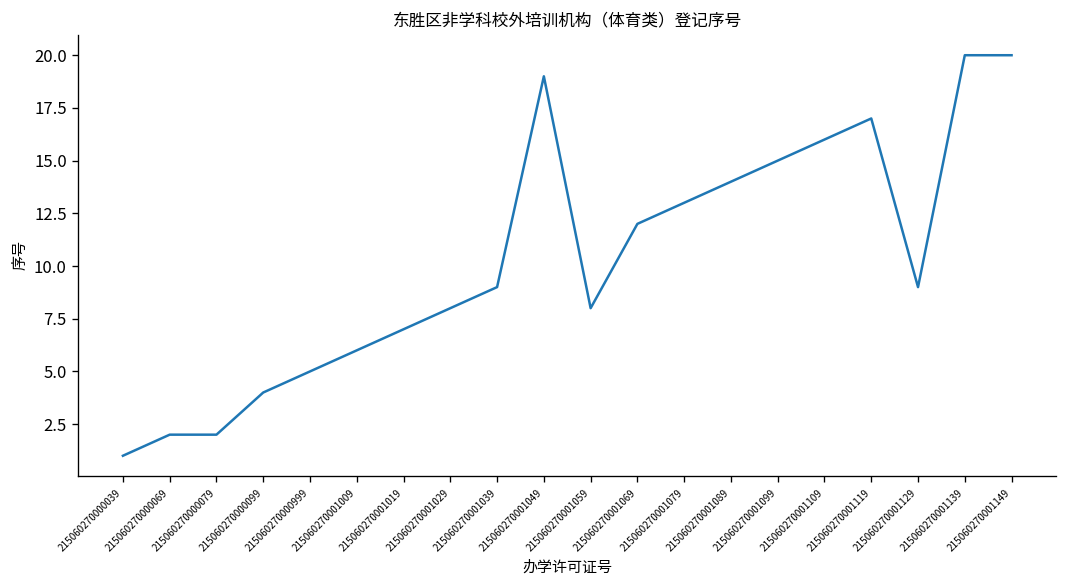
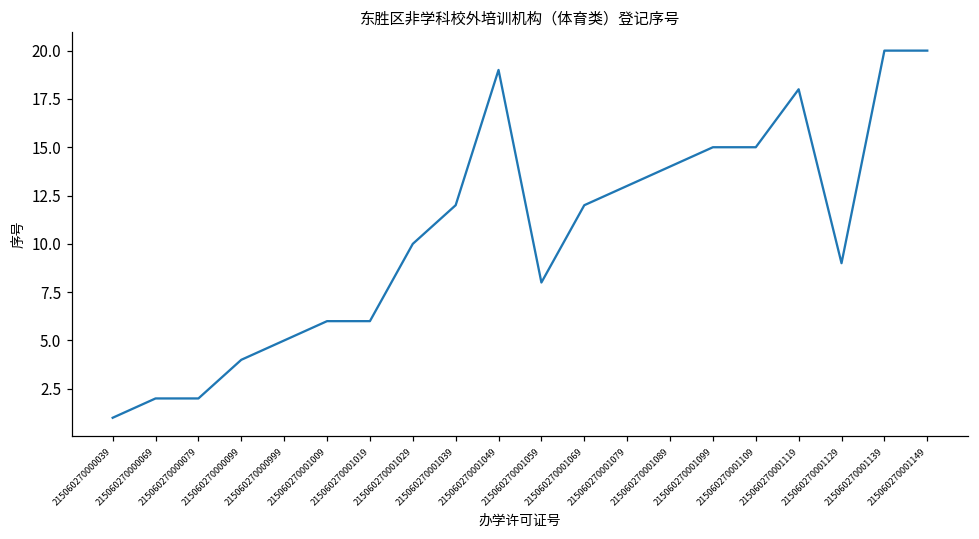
215060270001019: 7 -> 6
215060270001029: 8 -> 10
215060270001039: 9 -> 12
215060270001109: 16 -> 15
215060270001119: 17 -> 18
